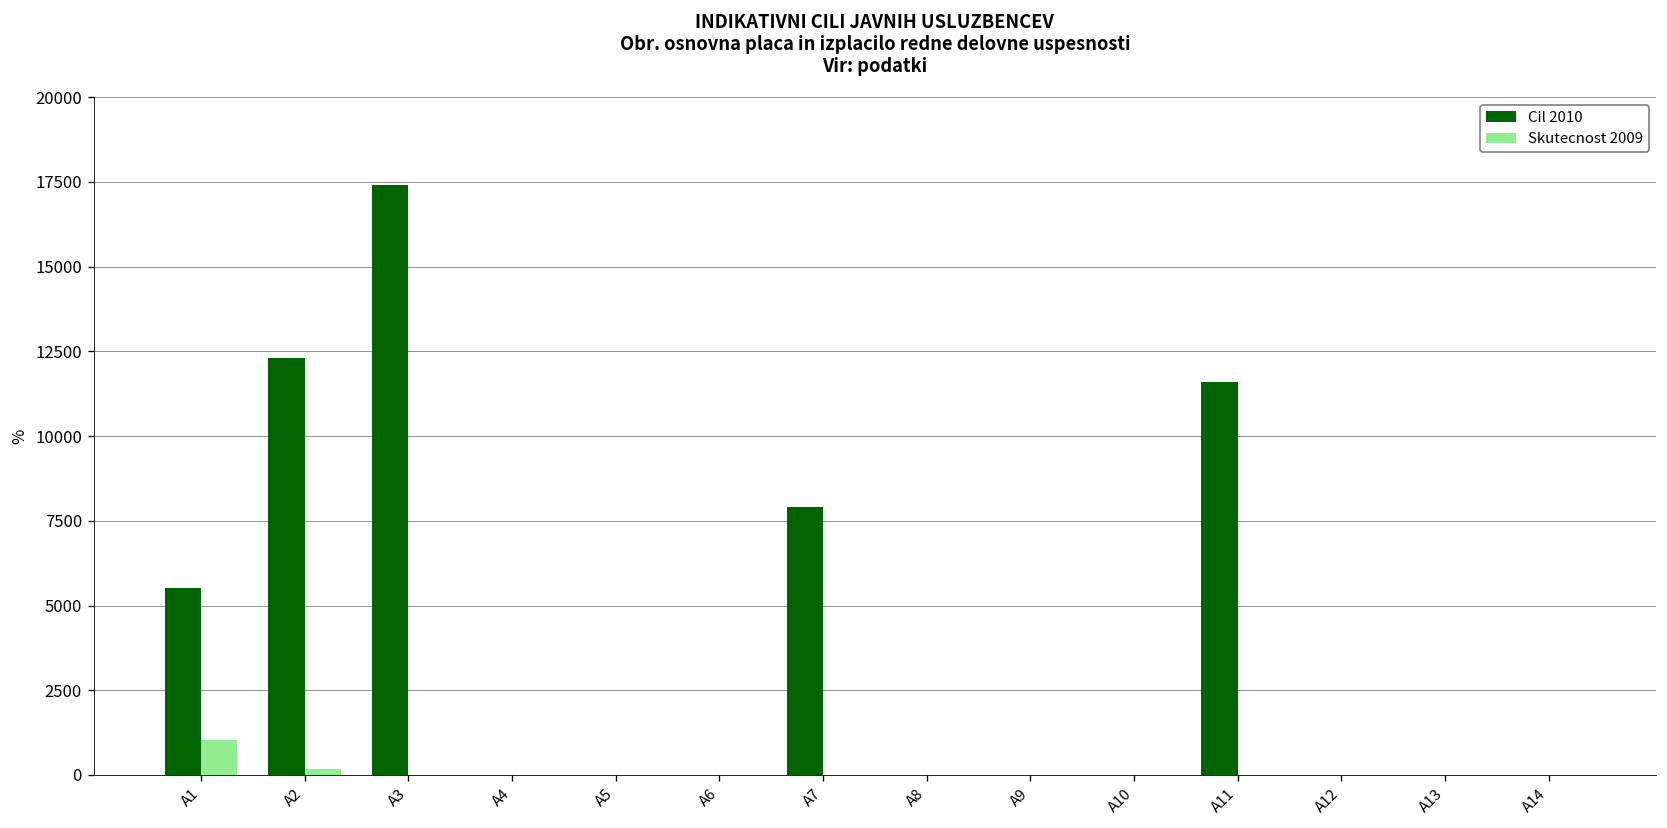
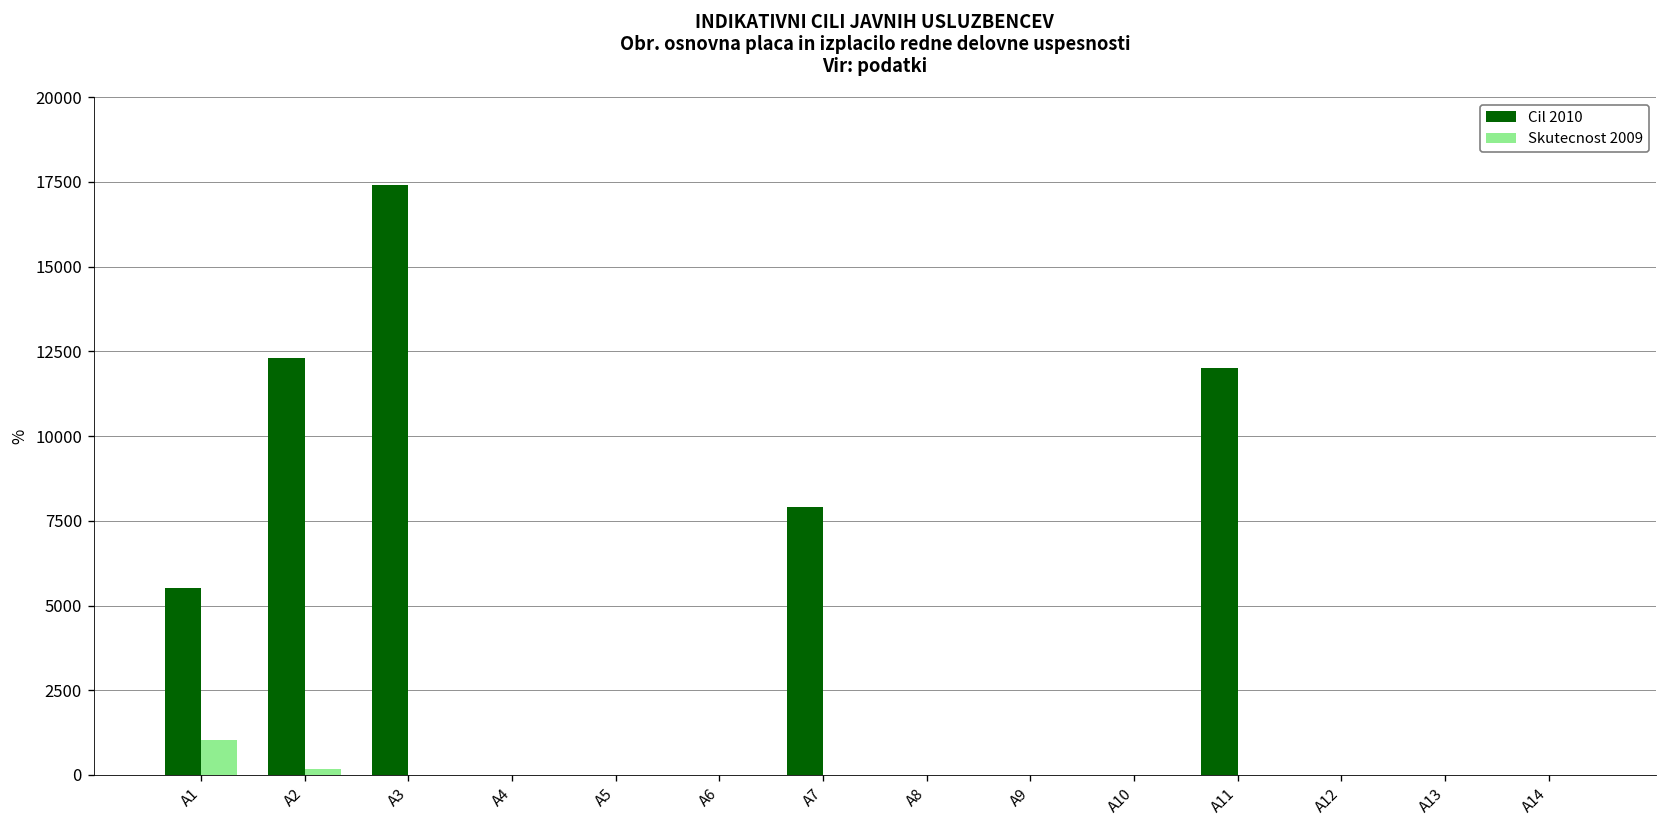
Cil 2010, A11: 11600 -> 12000
